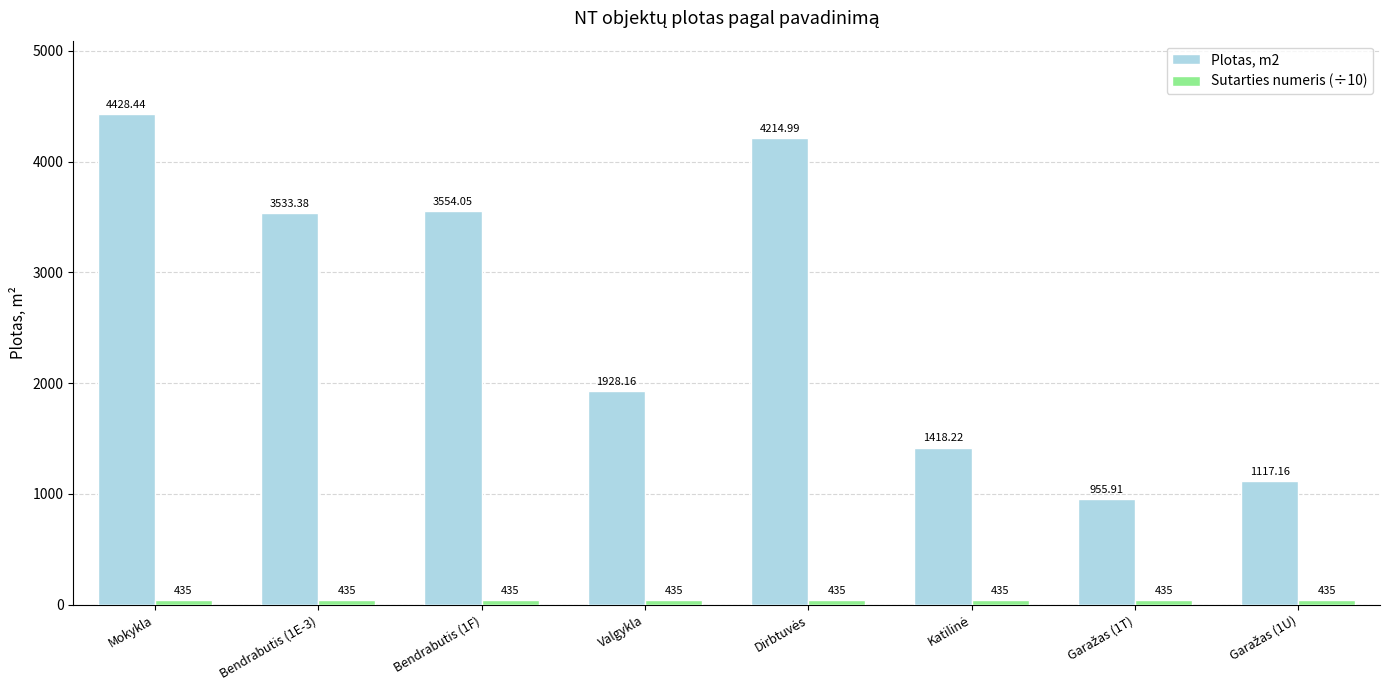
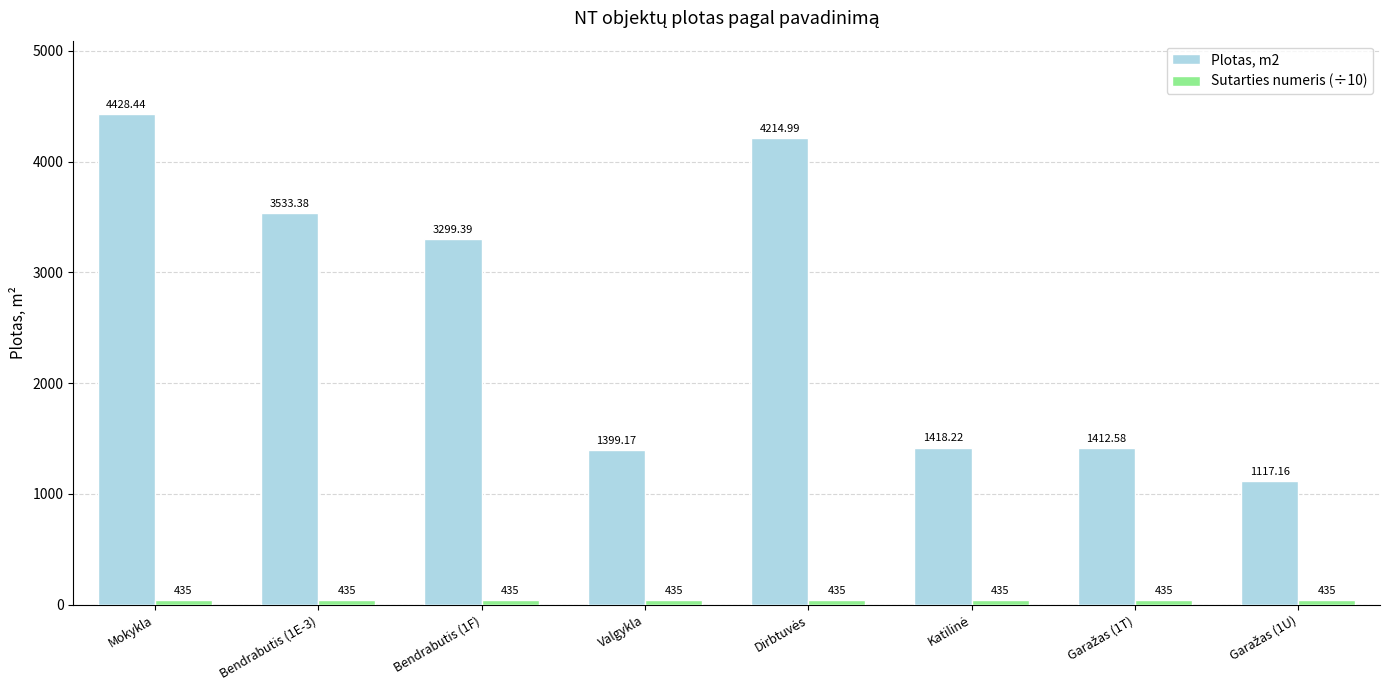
Plotas, m2, Bendrabutis (1F): 3554.05 -> 3299.39
Plotas, m2, Valgykla: 1928.16 -> 1399.17
Plotas, m2, Garažas (1T): 955.91 -> 1412.58
